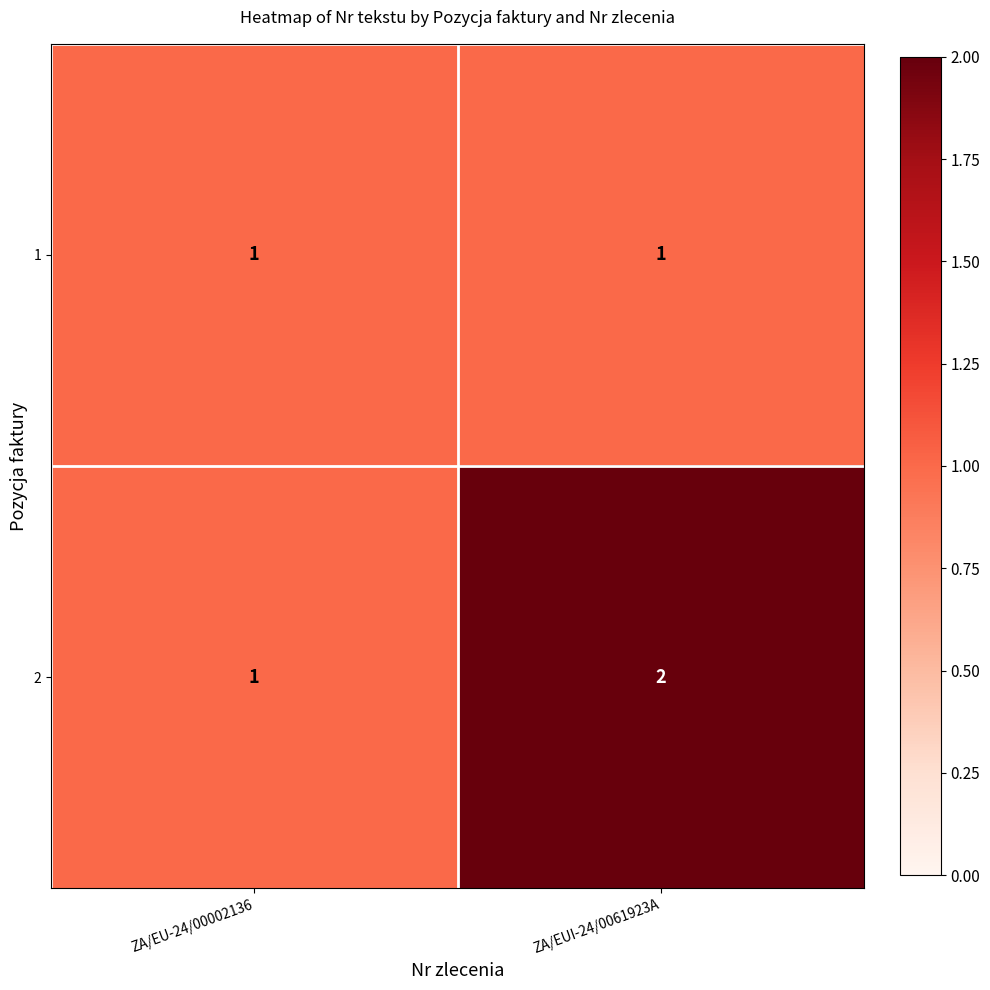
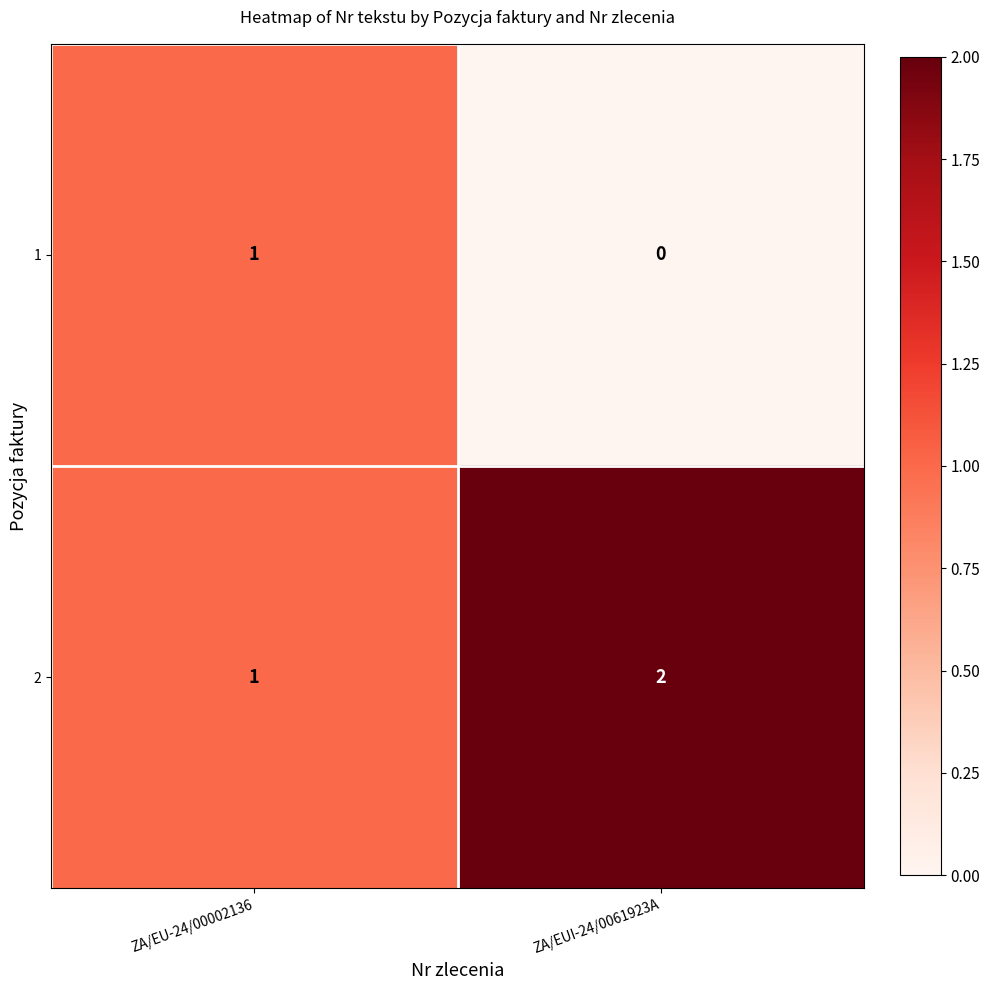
1, ZA/EUI-24/0061923A: 1 -> 0
